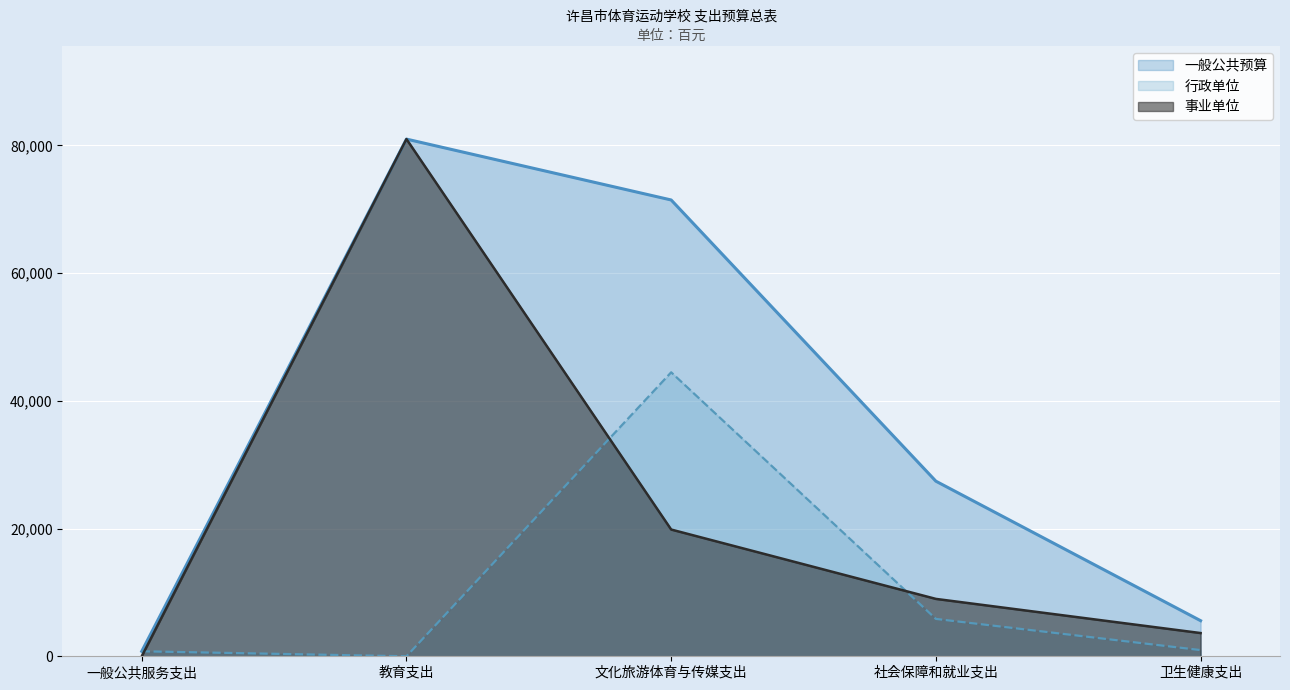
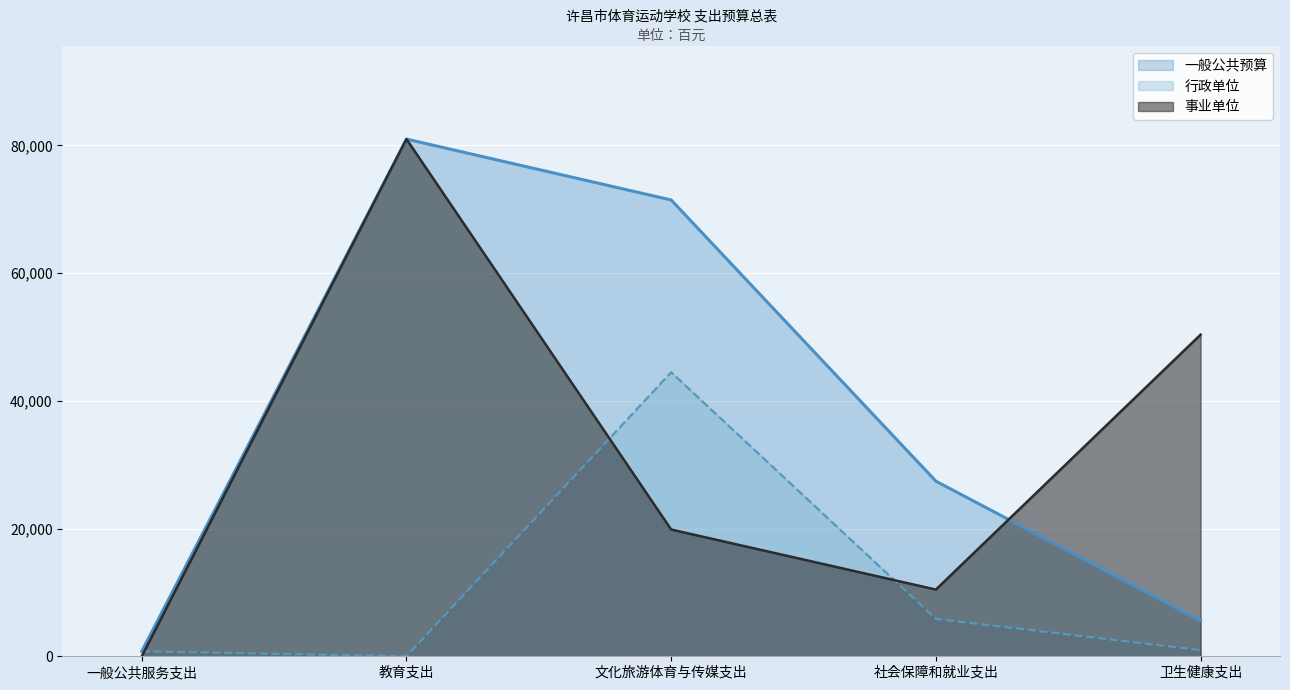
事业单位, 社会保障和就业支出: 9,000 -> 10,000
事业单位, 卫生健康支出: 4,000 -> 50,000
